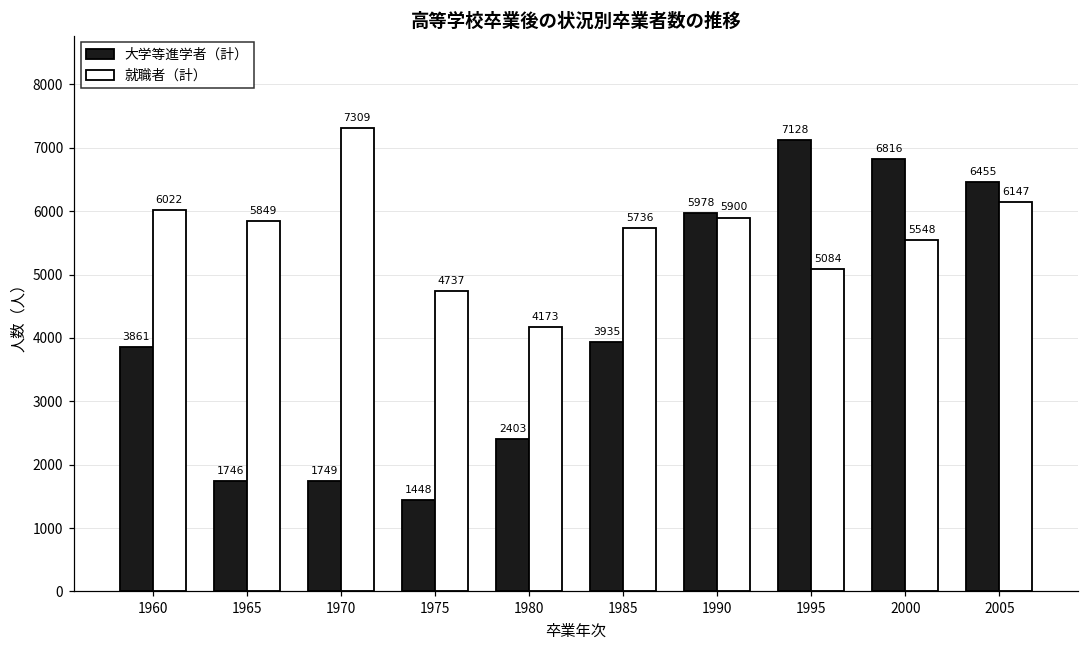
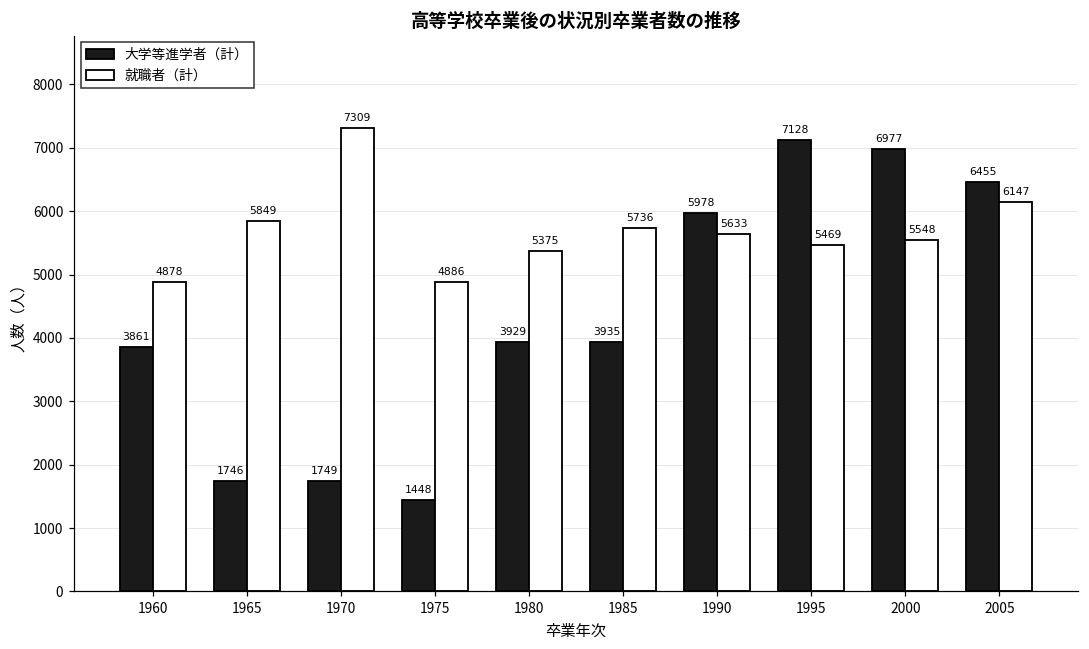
就職者（計）, 1960: 6022 -> 4878
就職者（計）, 1975: 4737 -> 4886
大学等進学者（計）, 1980: 2403 -> 3929
就職者（計）, 1980: 4173 -> 5375
就職者（計）, 1990: 5900 -> 5633
就職者（計）, 1995: 5084 -> 5469
大学等進学者（計）, 2000: 6816 -> 6977
